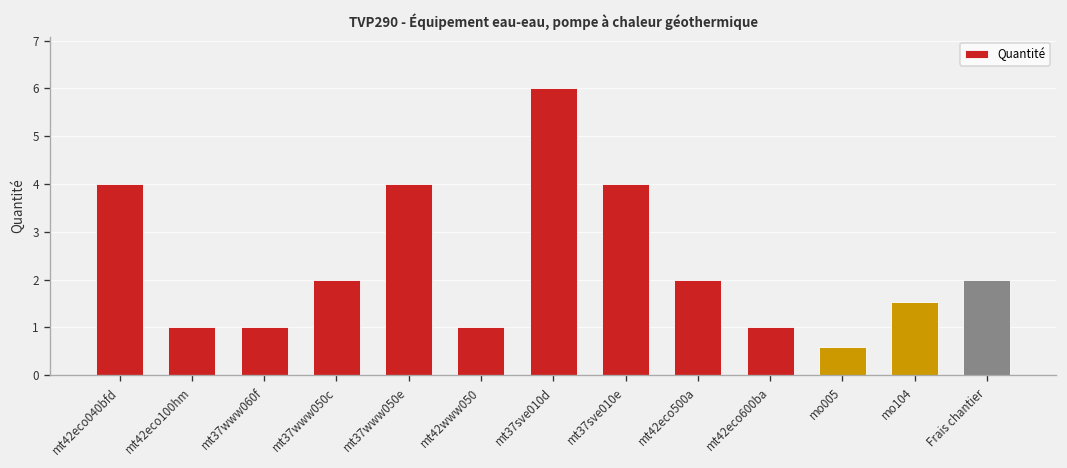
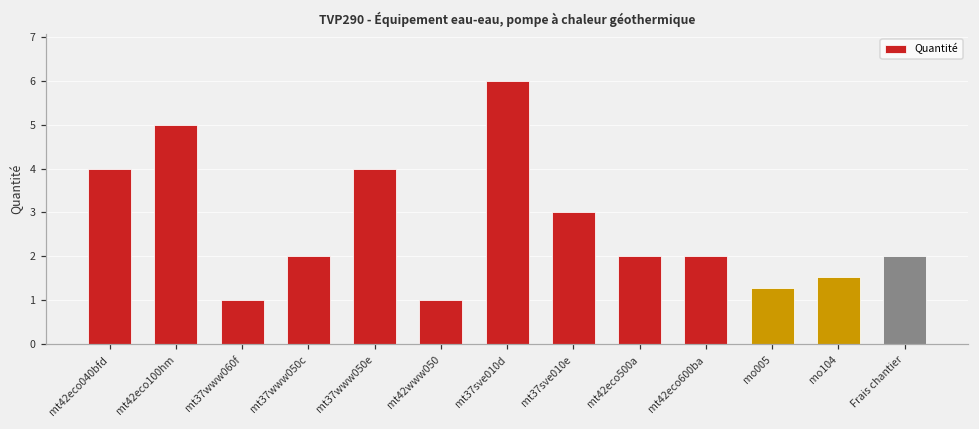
mt42eco100hm: 1 -> 5
mt37sve010e: 4 -> 3
mt42eco600ba: 1 -> 2
mo005: 0.6 -> 1.3
